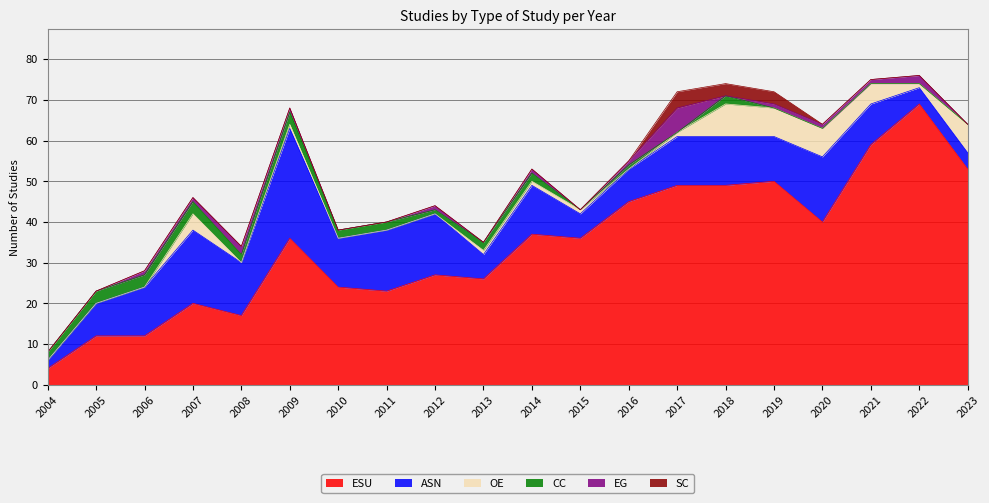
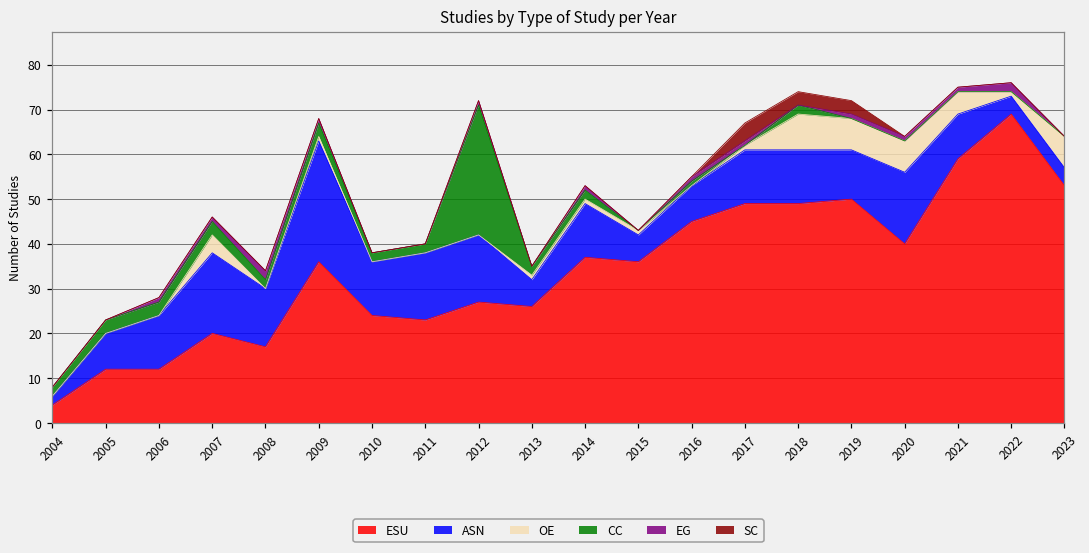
CC, 2012: 1 -> 29
EG, 2017: 6 -> 1
